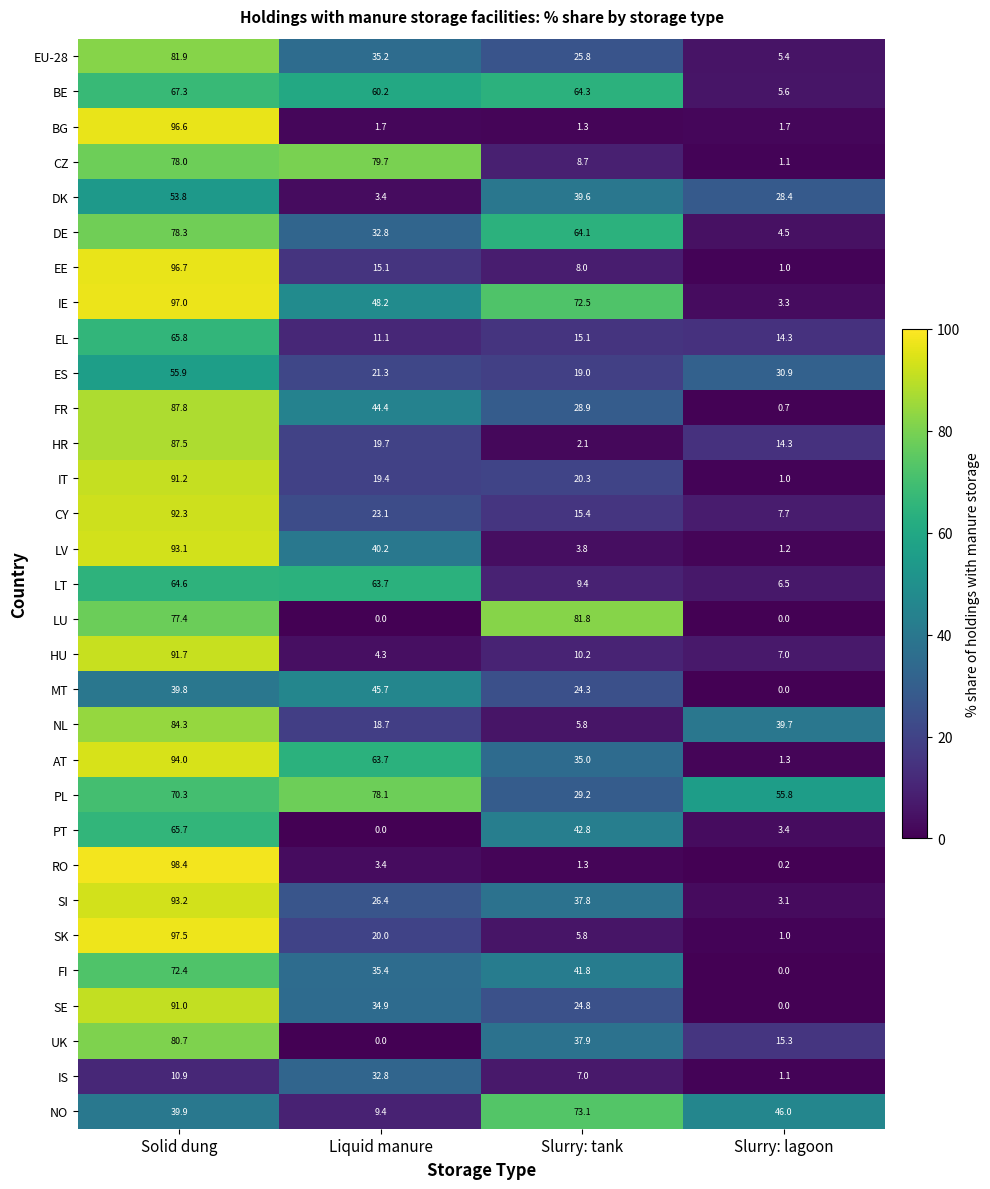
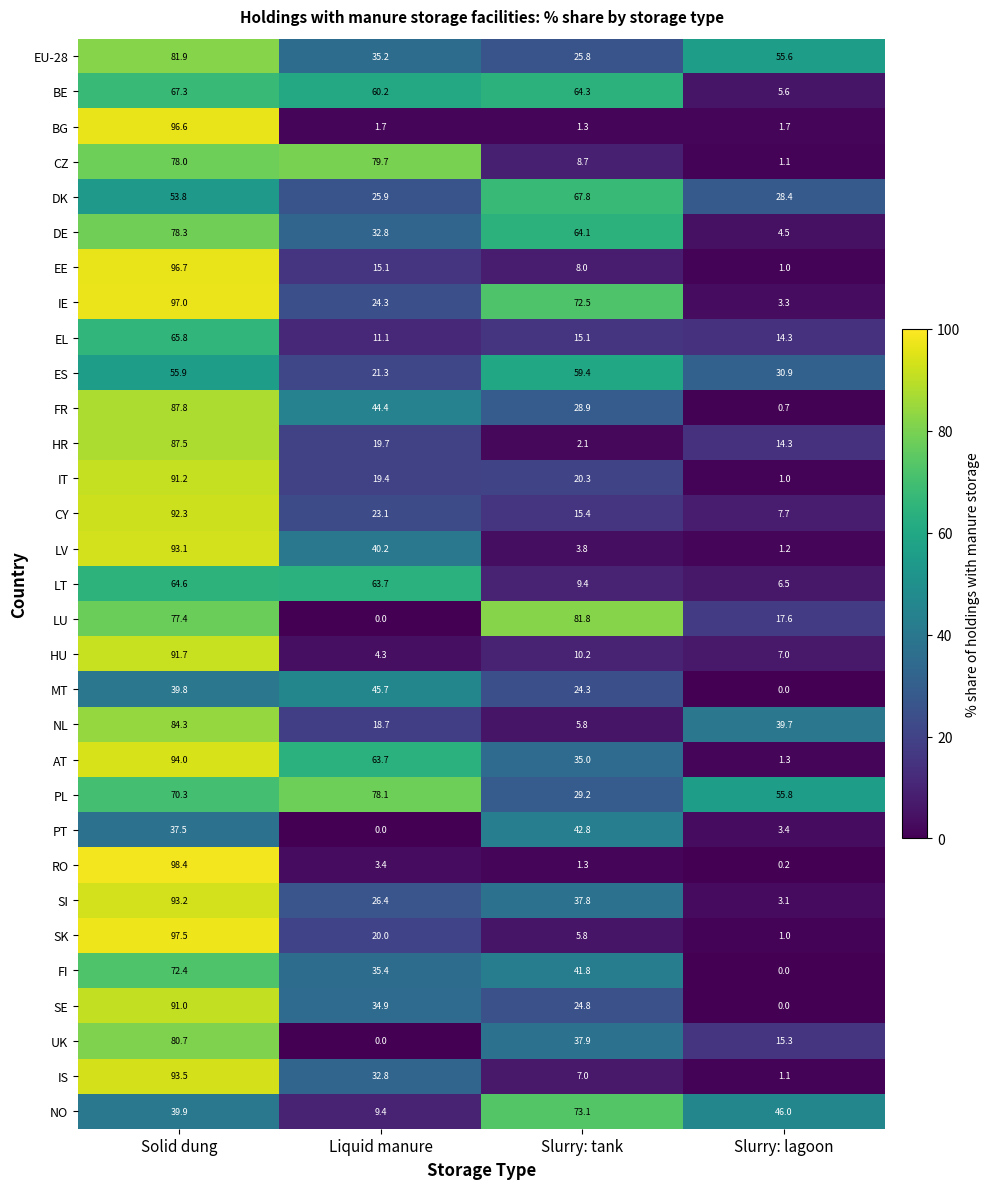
EU-28, Slurry: lagoon: 5.4 -> 55.6
DK, Liquid manure: 3.4 -> 25.9
DK, Slurry: tank: 39.6 -> 67.8
IE, Liquid manure: 48.2 -> 24.3
ES, Slurry: tank: 19.0 -> 59.4
LU, Slurry: lagoon: 0.0 -> 17.6
PT, Solid dung: 65.7 -> 37.5
IS, Solid dung: 10.9 -> 93.5
